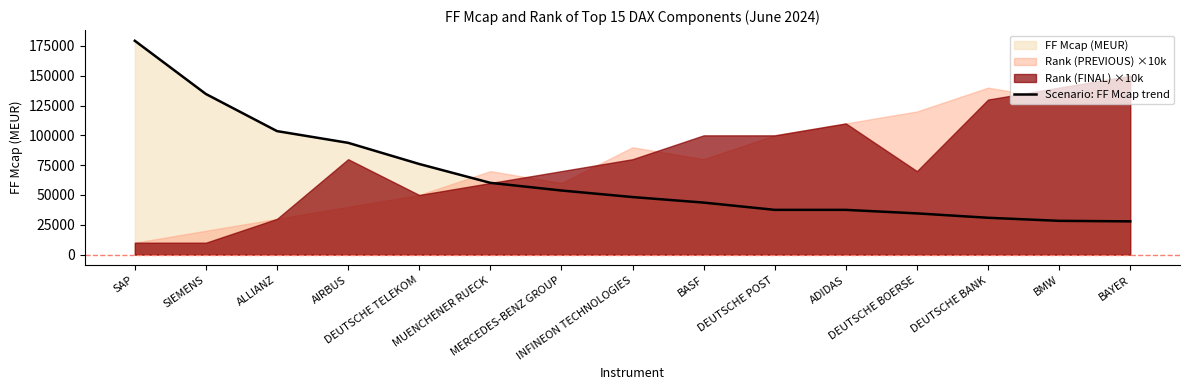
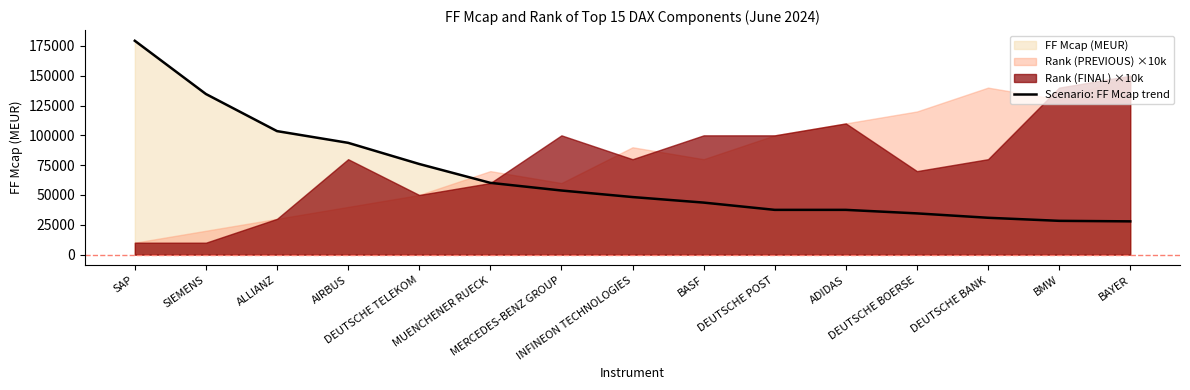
Rank (FINAL) ×10k, MERCEDES-BENZ GROUP: 70000 -> 100000
Rank (FINAL) ×10k, DEUTSCHE BANK: 130000 -> 80000
